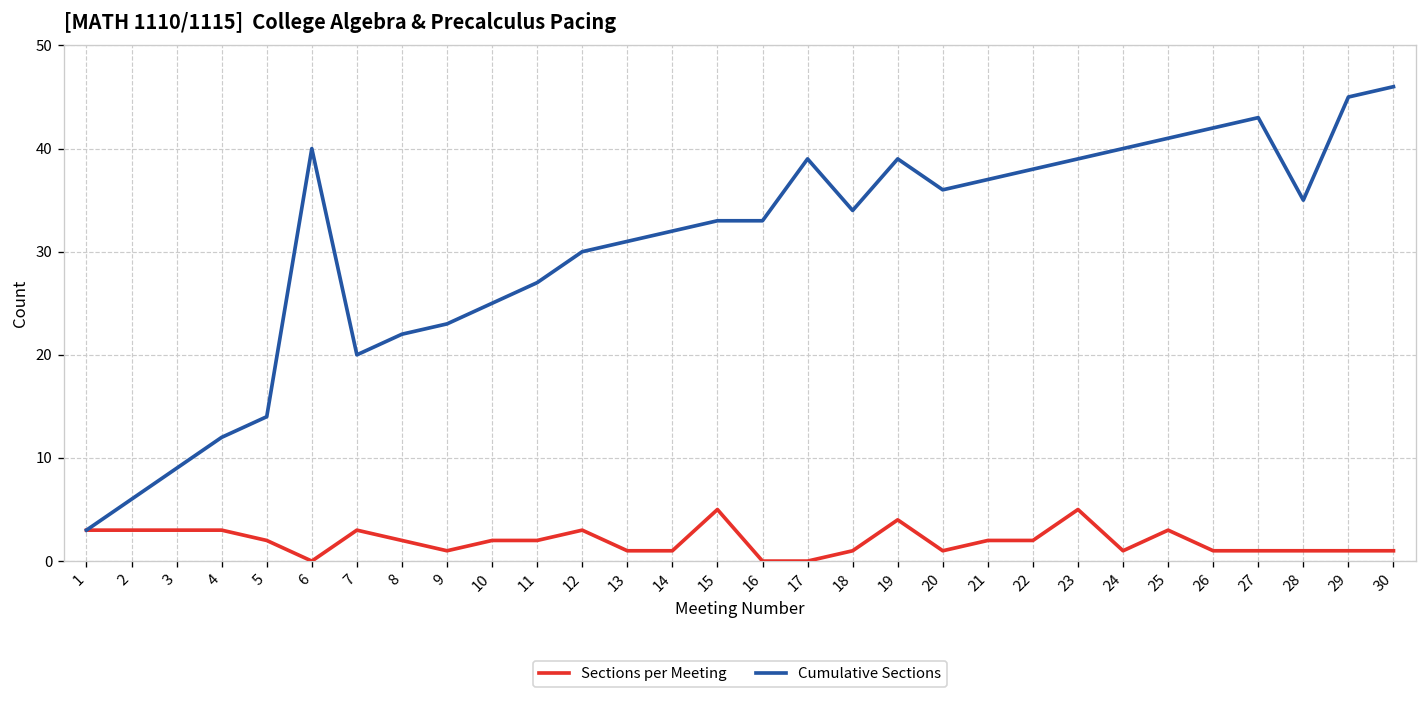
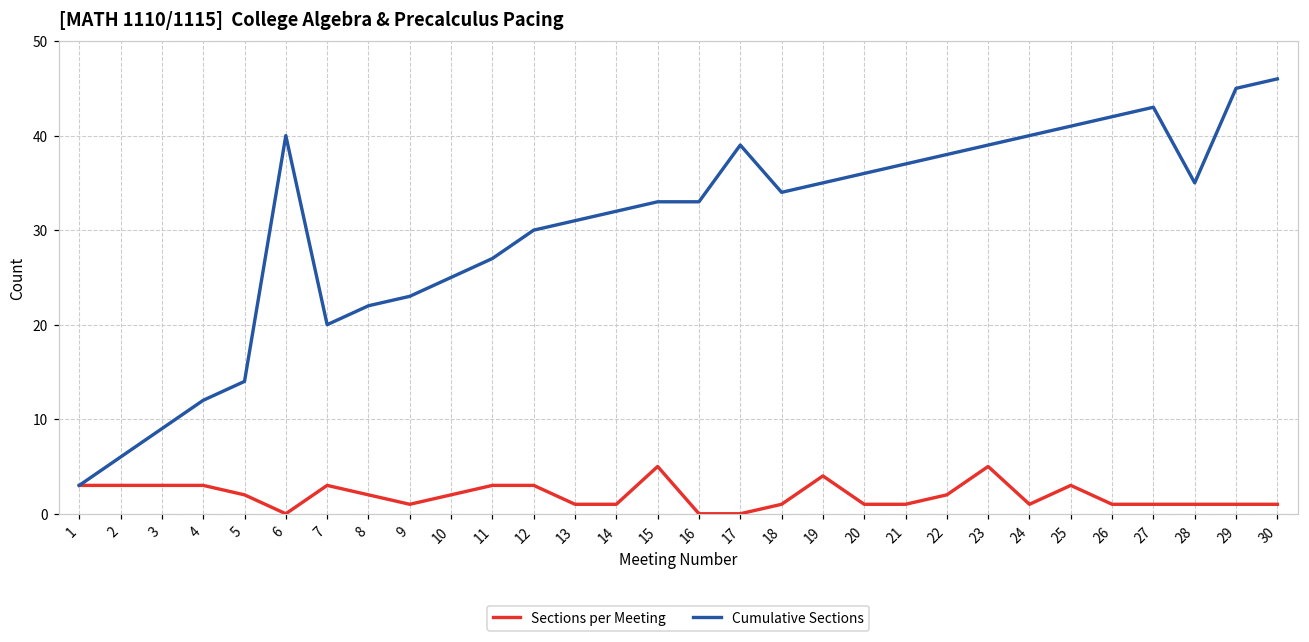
Sections per Meeting, 11: 2 -> 3
Cumulative Sections, 19: 39 -> 35
Sections per Meeting, 21: 2 -> 1
